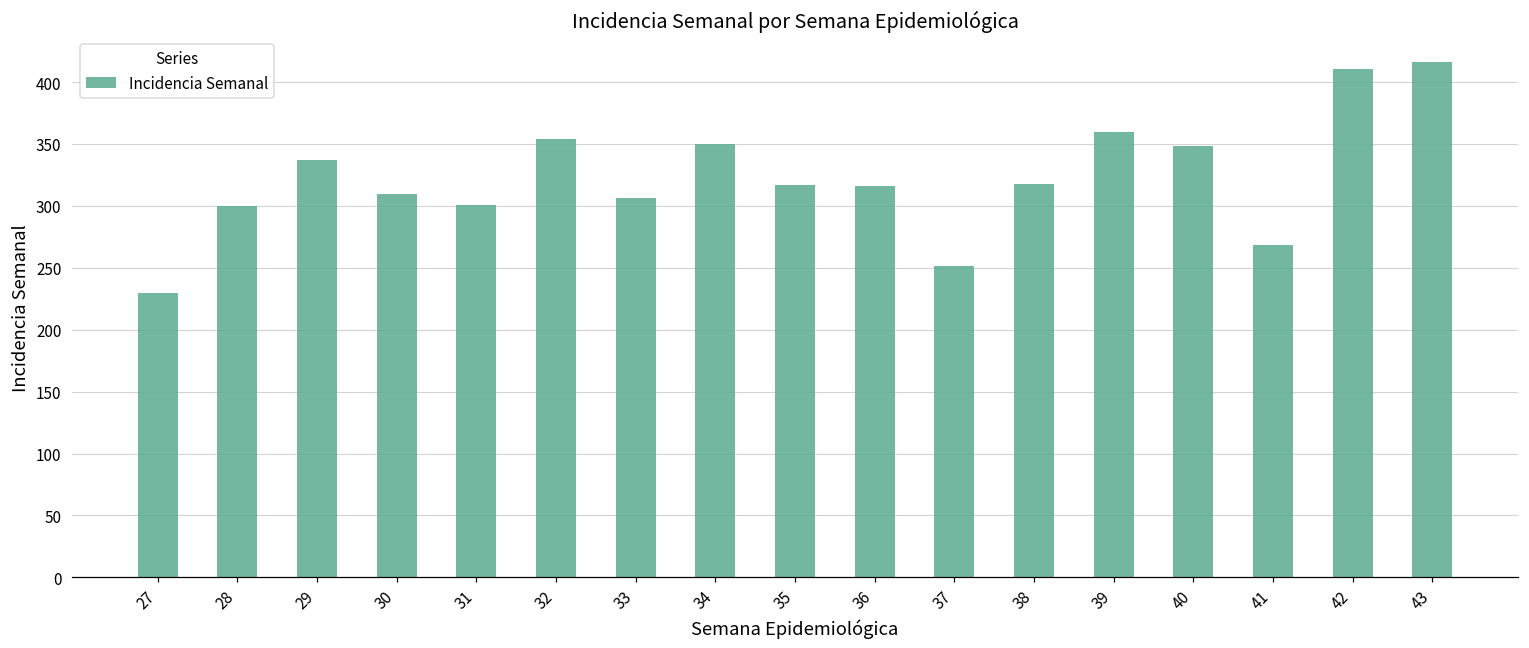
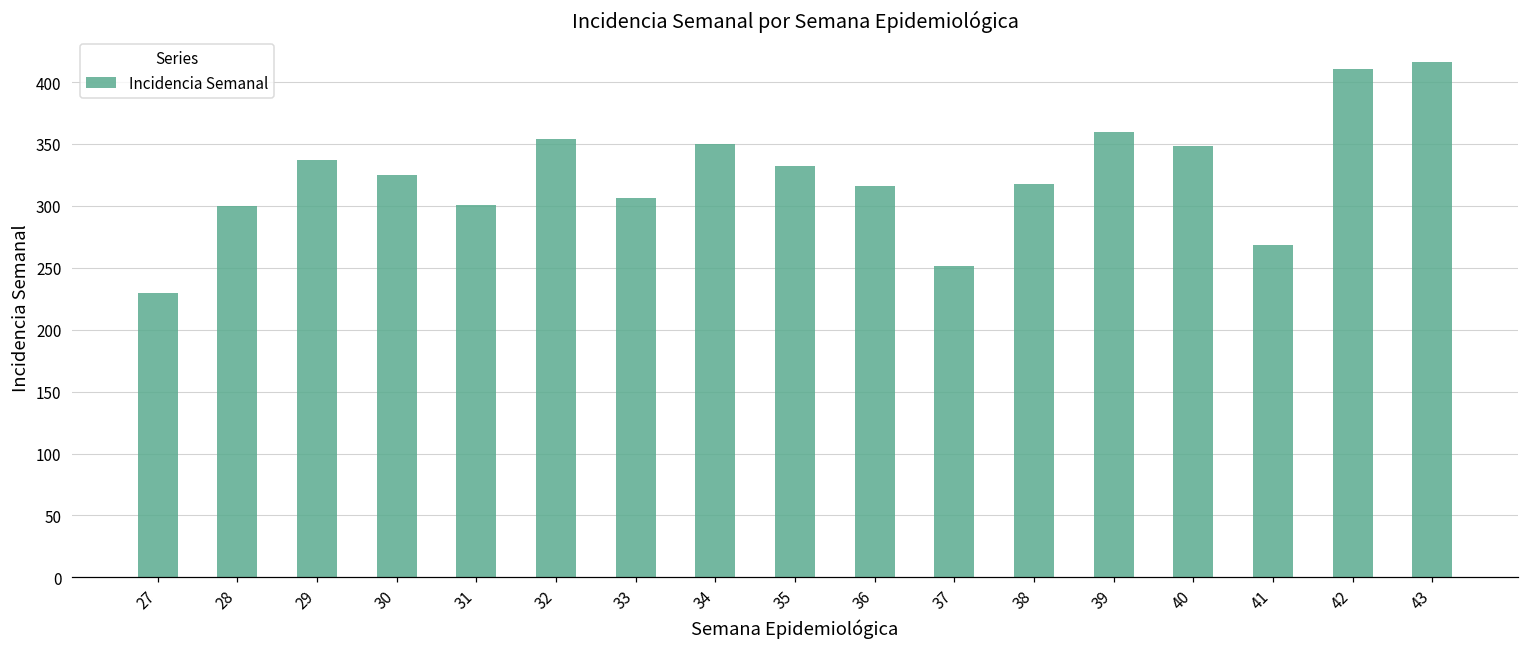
30: 309 -> 325
35: 317 -> 332
